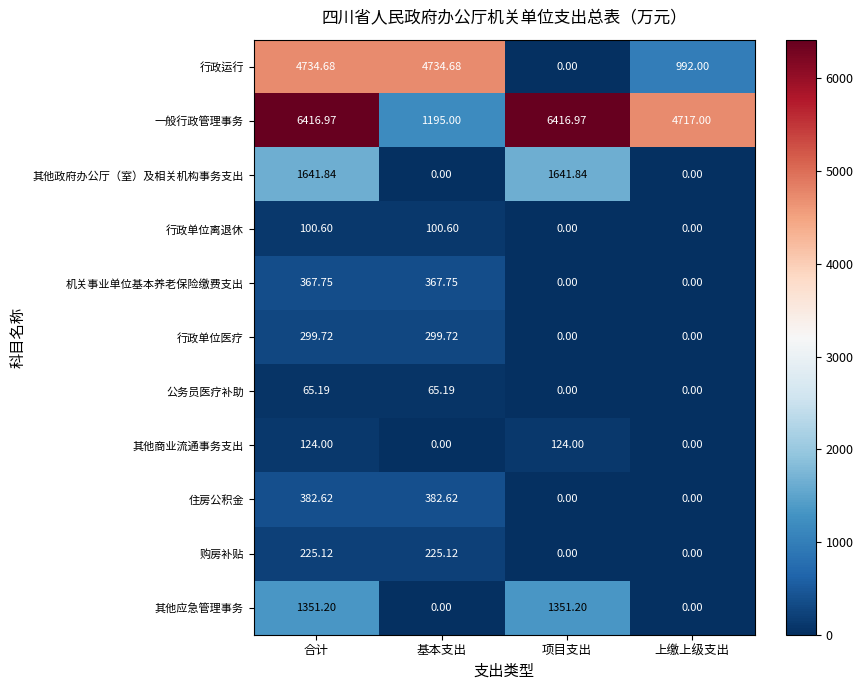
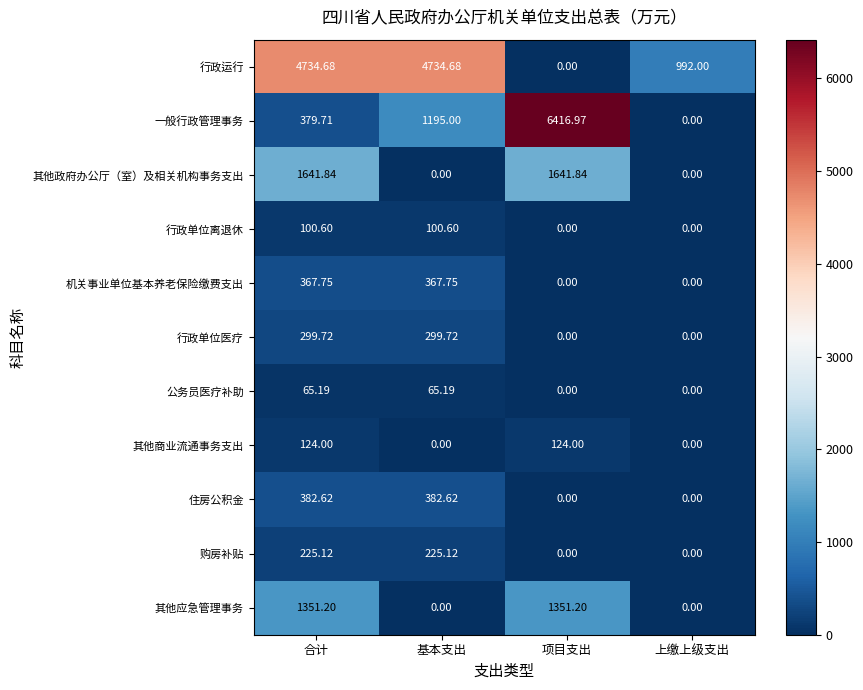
一般行政管理事务, 合计: 6416.97 -> 379.71
一般行政管理事务, 上缴上级支出: 4717.00 -> 0.00
